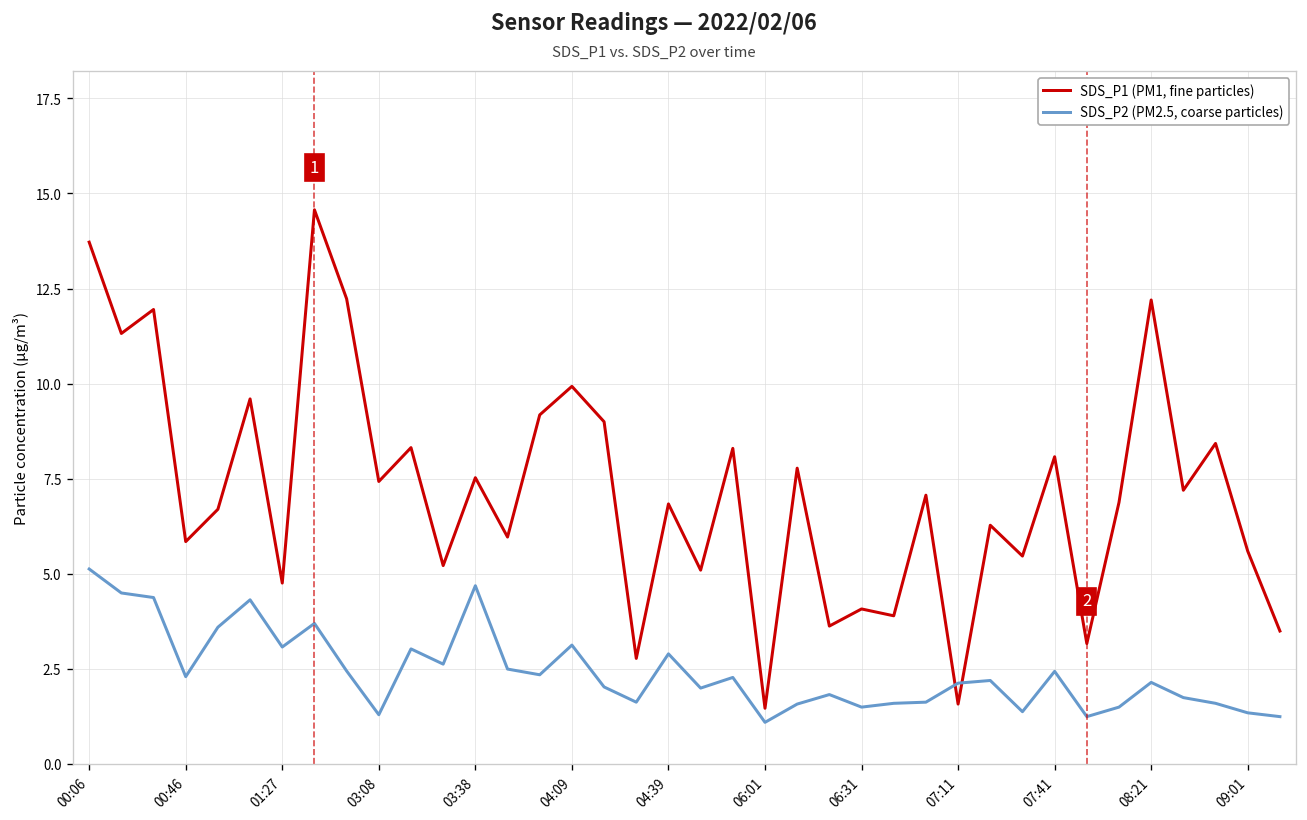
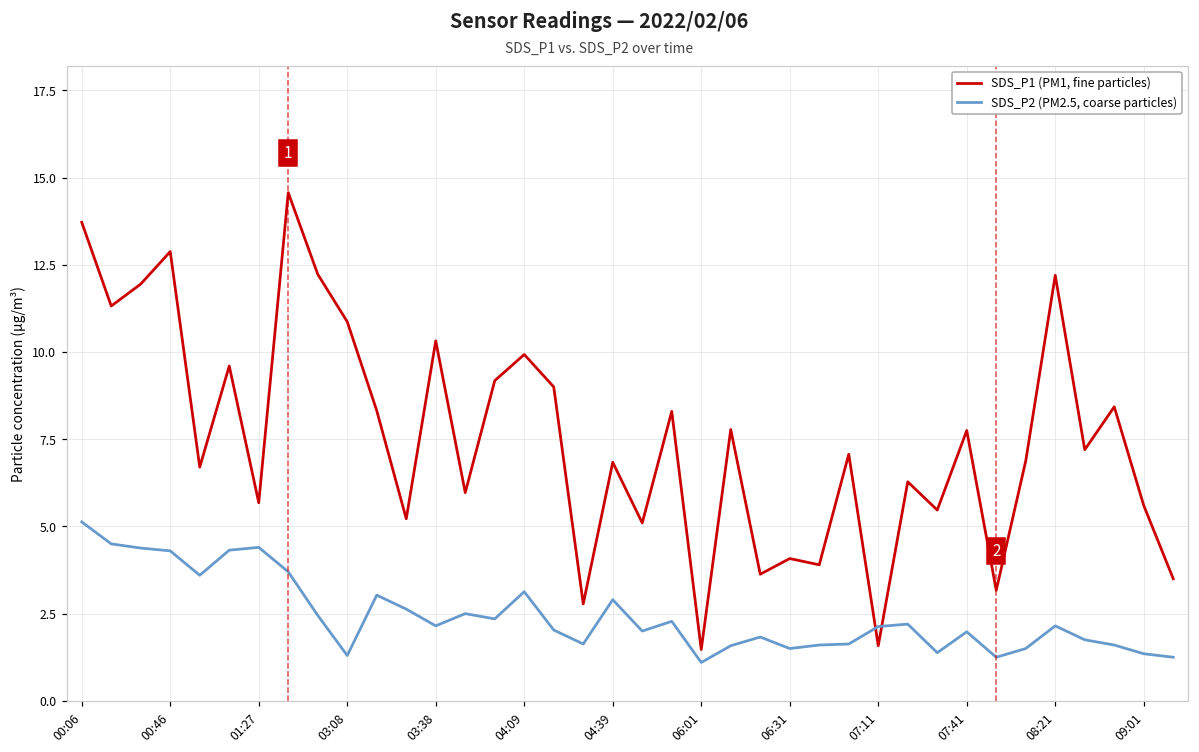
SDS_P1 (PM1, fine particles), 00:46: 5.9 -> 12.9
SDS_P2 (PM2.5, coarse particles), 00:46: 2.3 -> 4.3
SDS_P1 (PM1, fine particles), 01:27: 4.8 -> 5.7
SDS_P2 (PM2.5, coarse particles), 01:27: 3.1 -> 4.4
SDS_P1 (PM1, fine particles), 03:08: 7.4 -> 10.9
SDS_P1 (PM1, fine particles), 03:38: 7.5 -> 10.3
SDS_P2 (PM2.5, coarse particles), 03:38: 4.7 -> 2.2
SDS_P1 (PM1, fine particles), 07:41: 8.1 -> 7.8
SDS_P2 (PM2.5, coarse particles), 07:41: 2.4 -> 2.0
